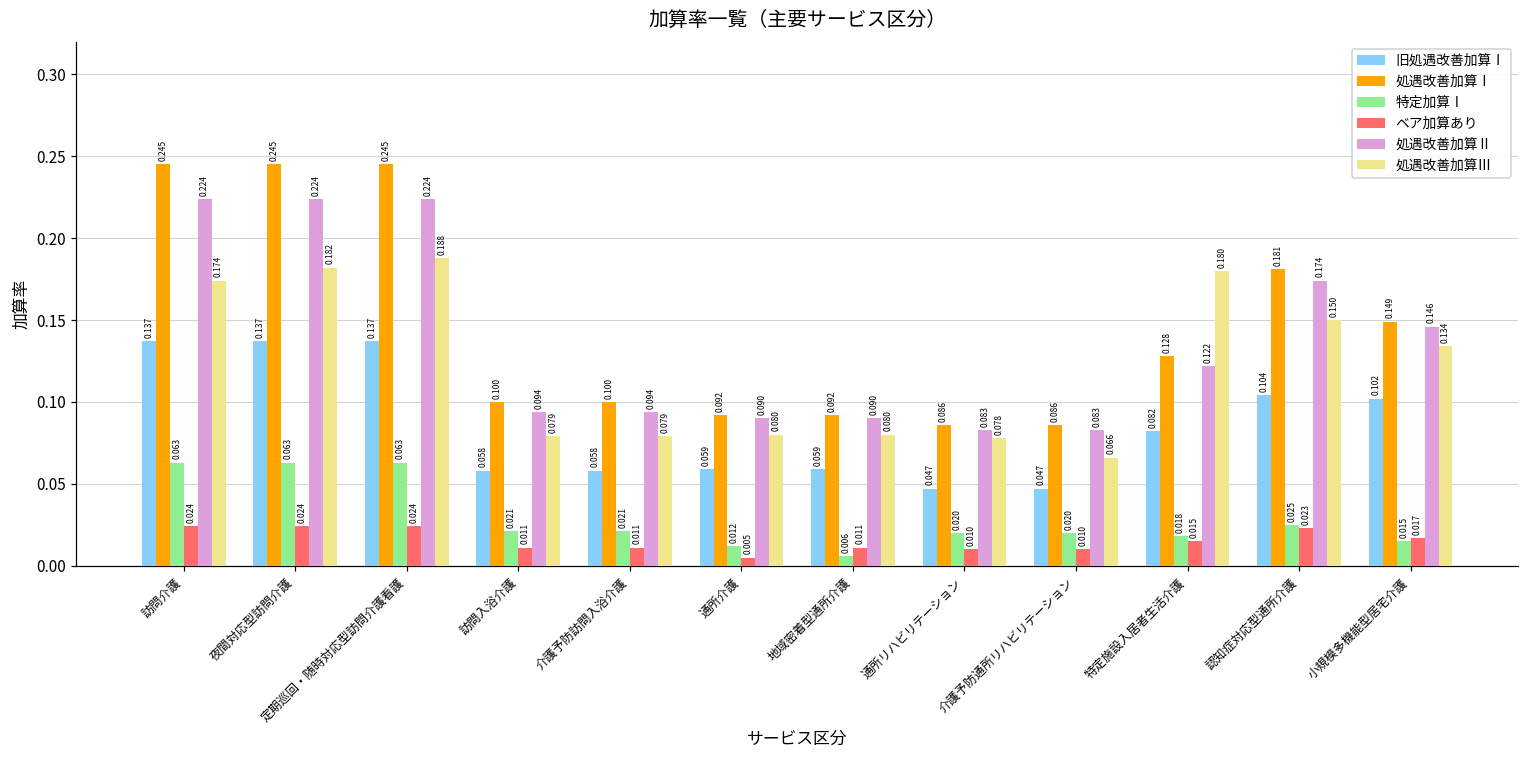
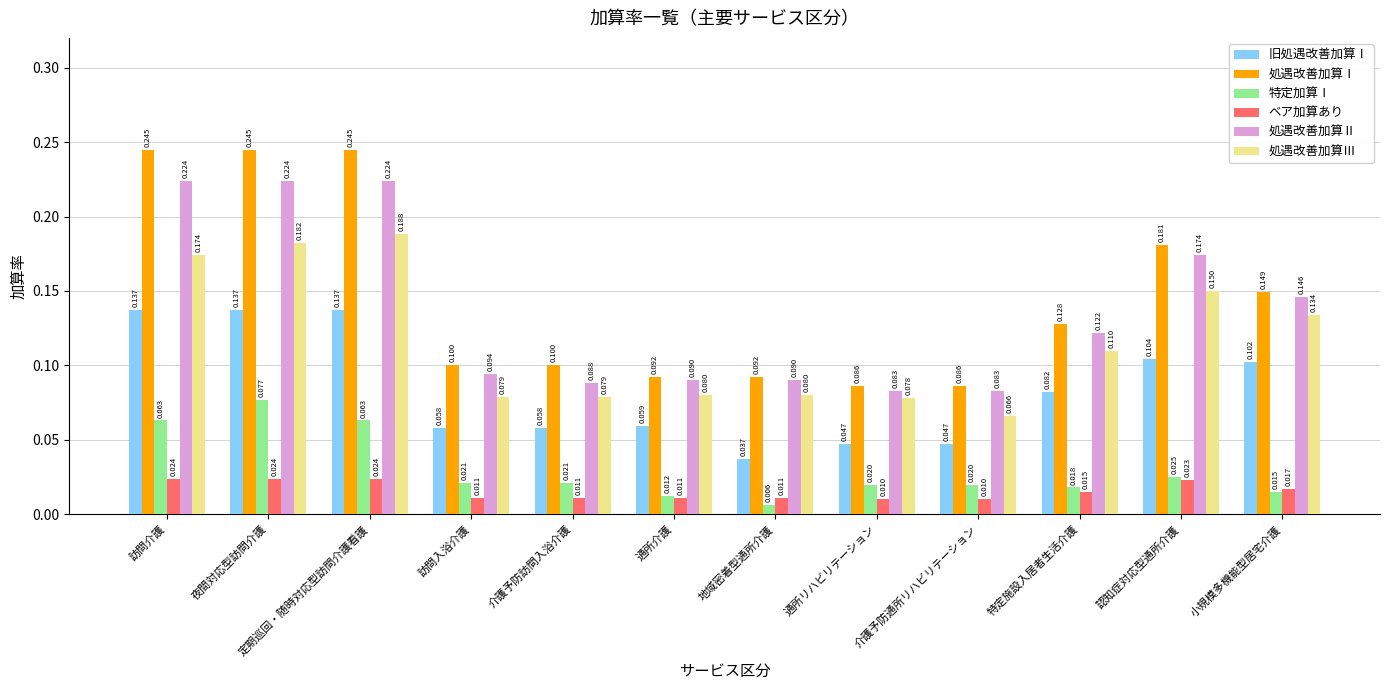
特定加算Ⅰ, 夜間対応型訪問介護: 0.063 -> 0.077
処遇改善加算Ⅱ, 介護予防訪問入浴介護: 0.094 -> 0.088
ベア加算あり, 通所介護: 0.005 -> 0.011
旧処遇改善加算Ⅰ, 地域密着型通所介護: 0.059 -> 0.037
処遇改善加算Ⅲ, 特定施設入居者生活介護: 0.180 -> 0.110
